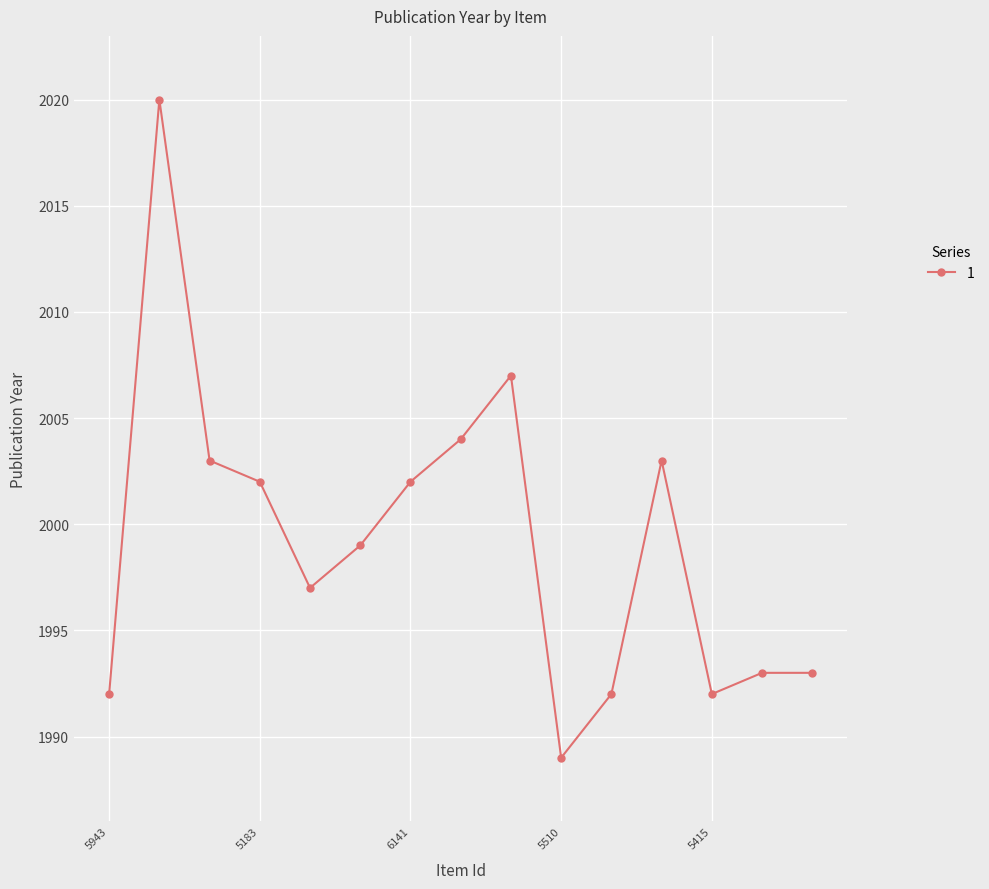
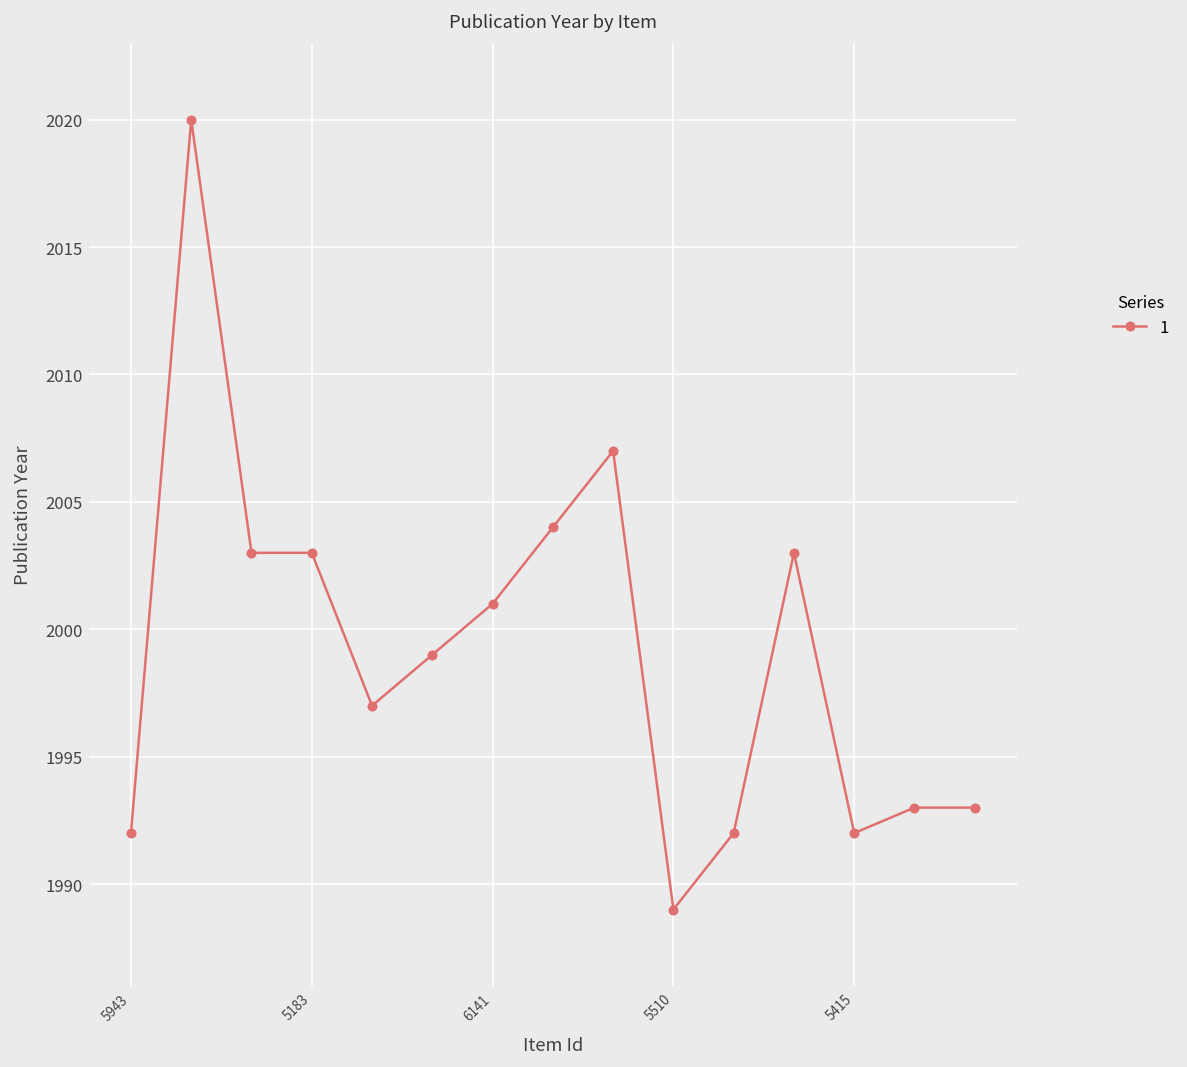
5183: 2002 -> 2003
6141: 2002 -> 2001
